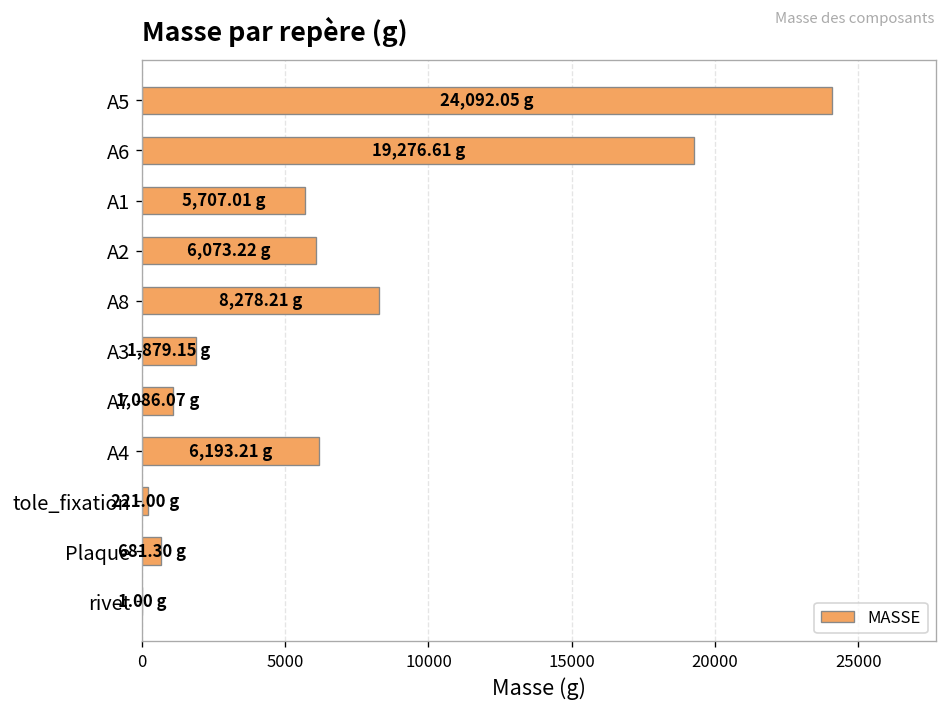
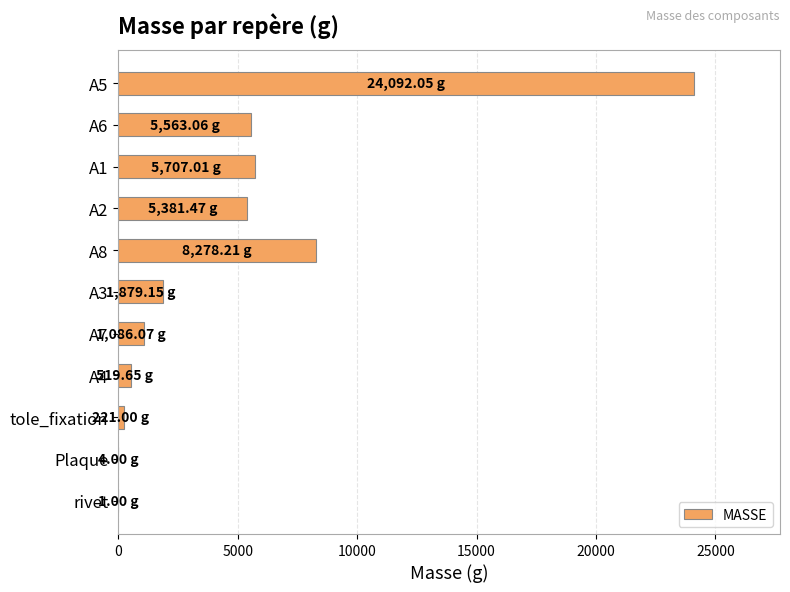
A6: 19,276.61 -> 5,563.06
A2: 6,073.22 -> 5,381.47
A4: 6,193.21 -> 519.65
Plaque: 681.30 -> 4.00
